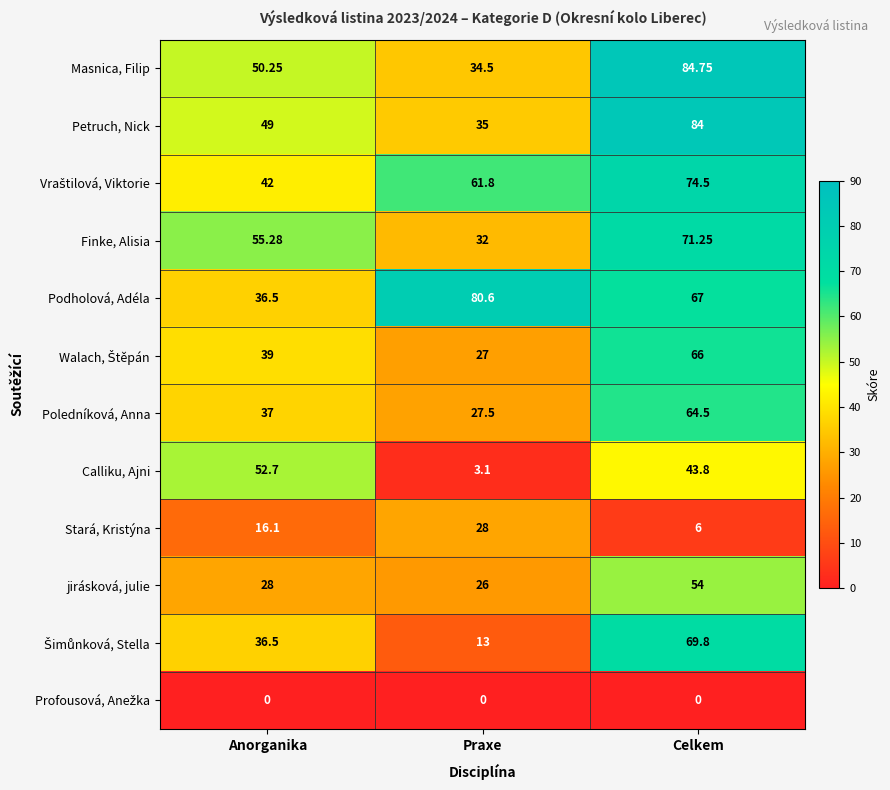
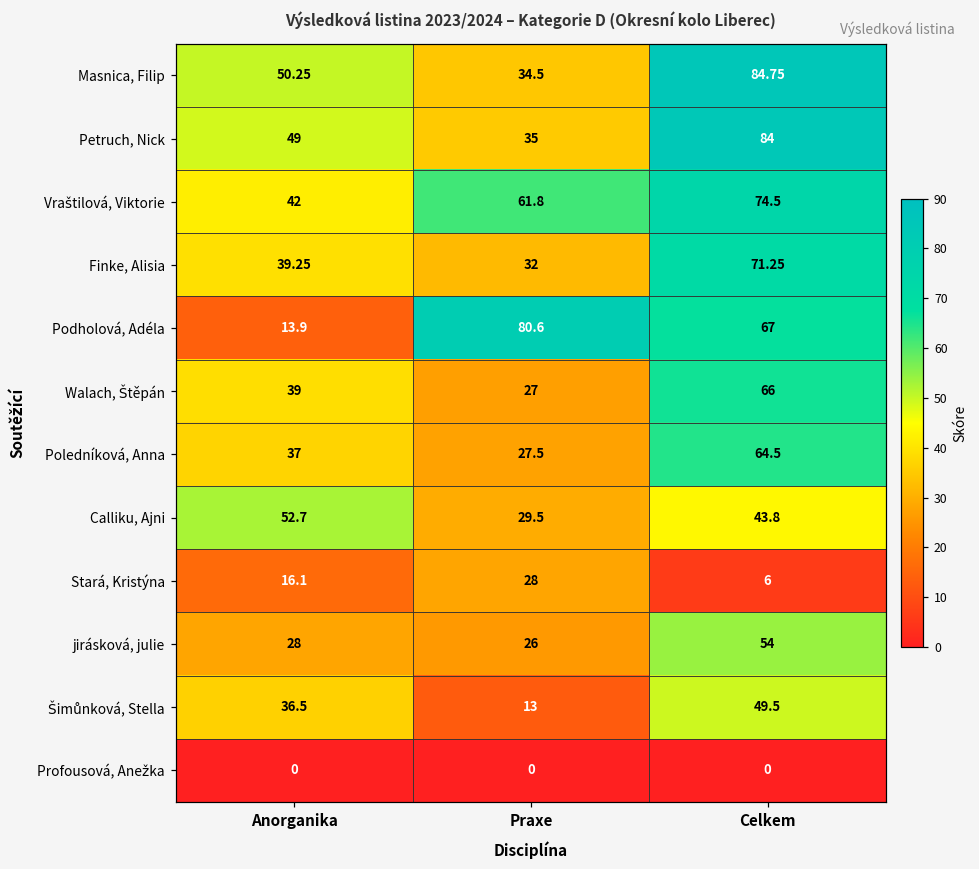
Finke, Alisia, Anorganika: 55.28 -> 39.25
Podholová, Adéla, Anorganika: 36.5 -> 13.9
Calliku, Ajni, Praxe: 3.1 -> 29.5
Šimůnková, Stella, Celkem: 69.8 -> 49.5
